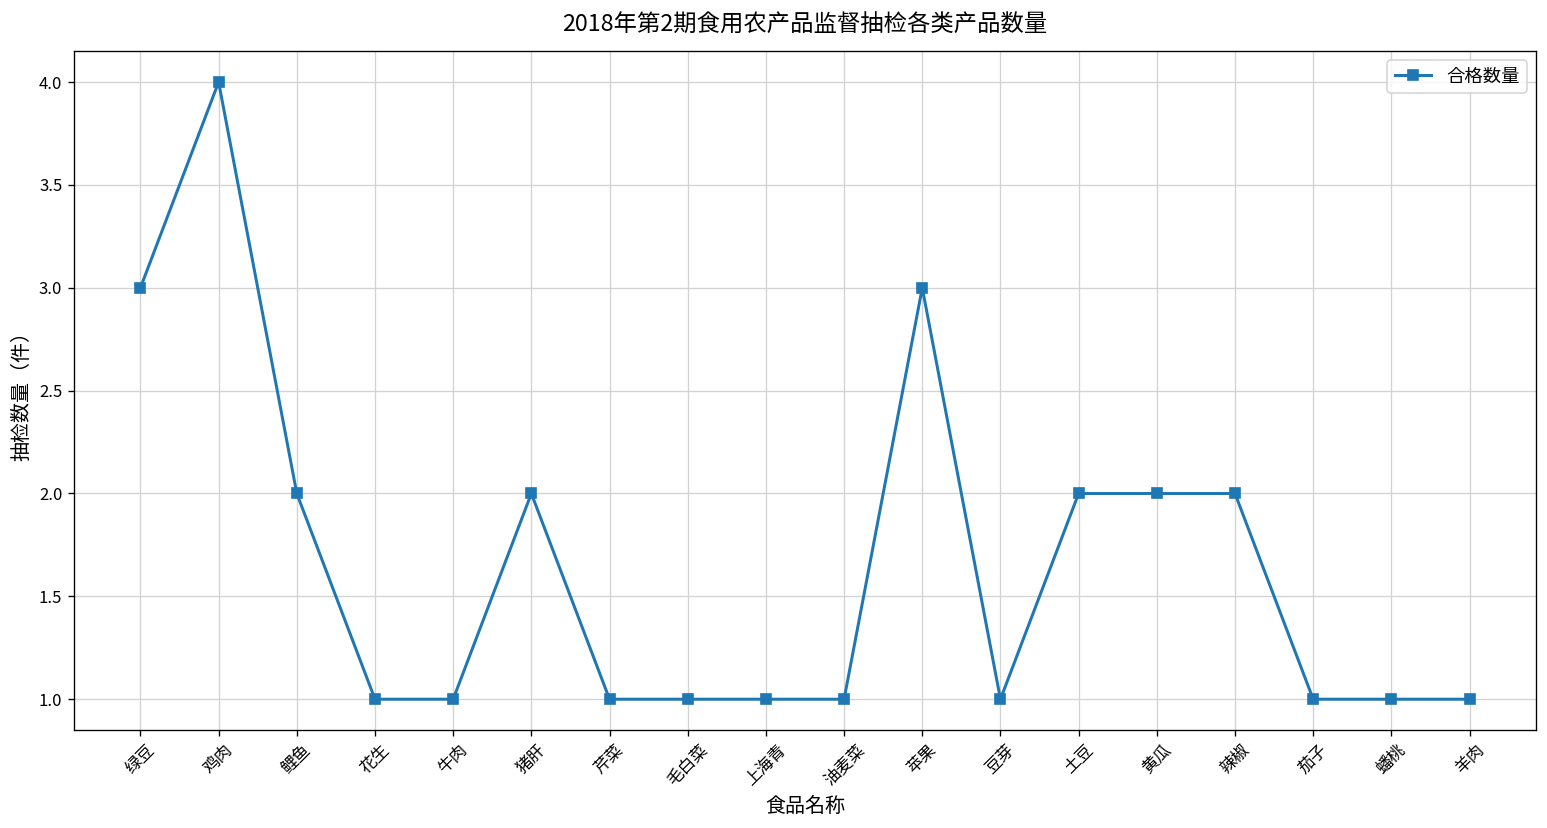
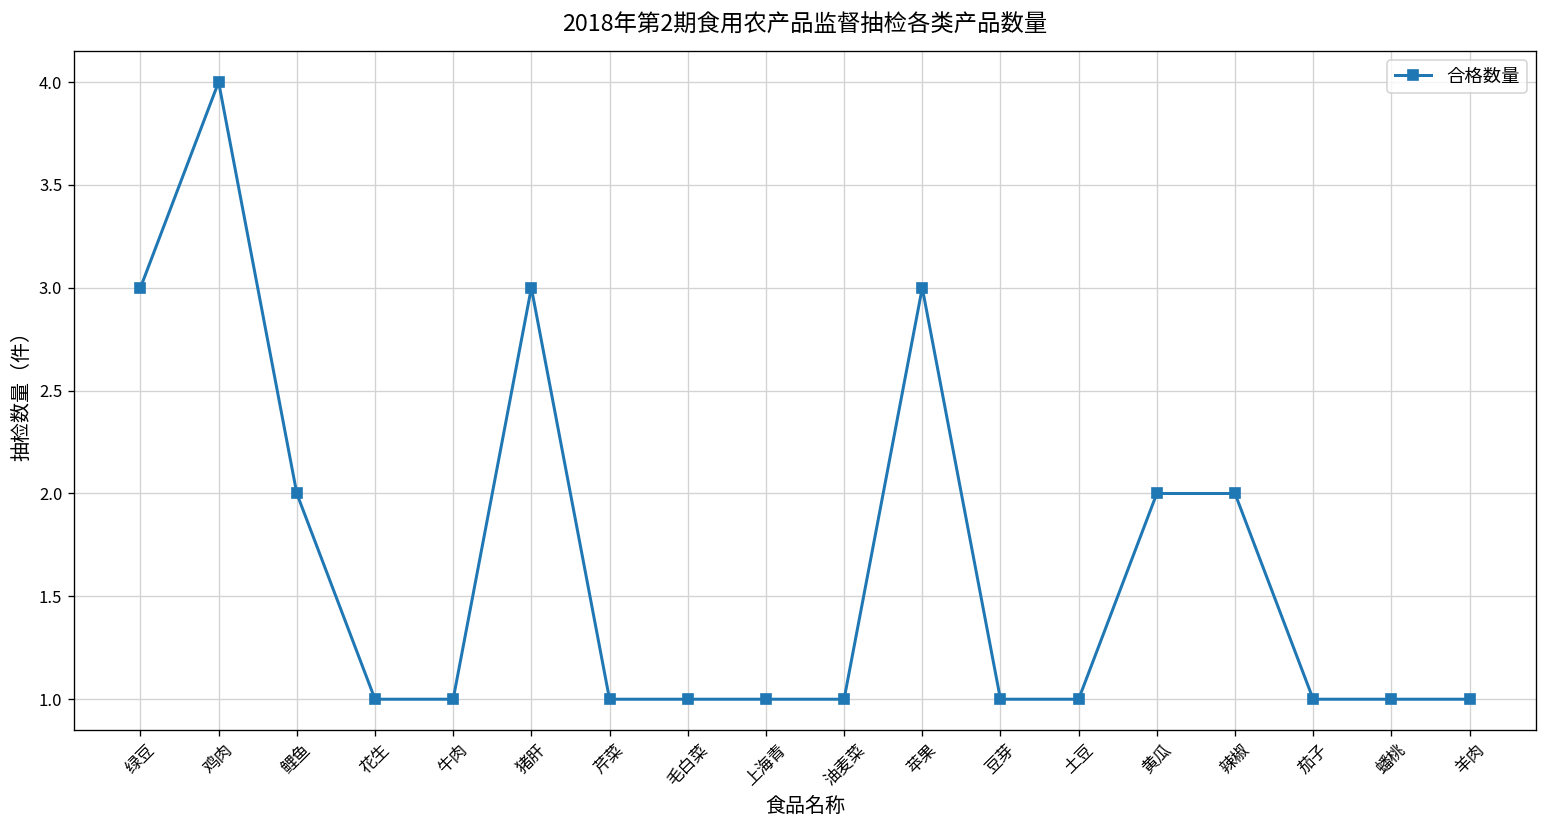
猪肝: 2 -> 3
土豆: 2 -> 1
